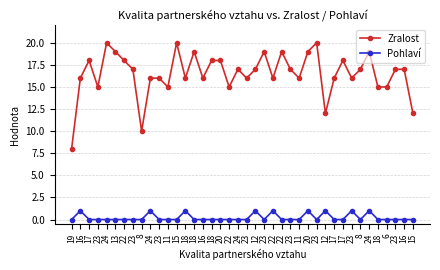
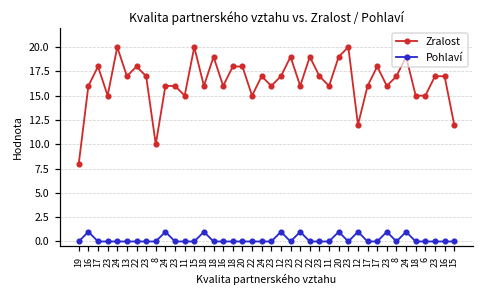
Zralost, 13: 19 -> 17
